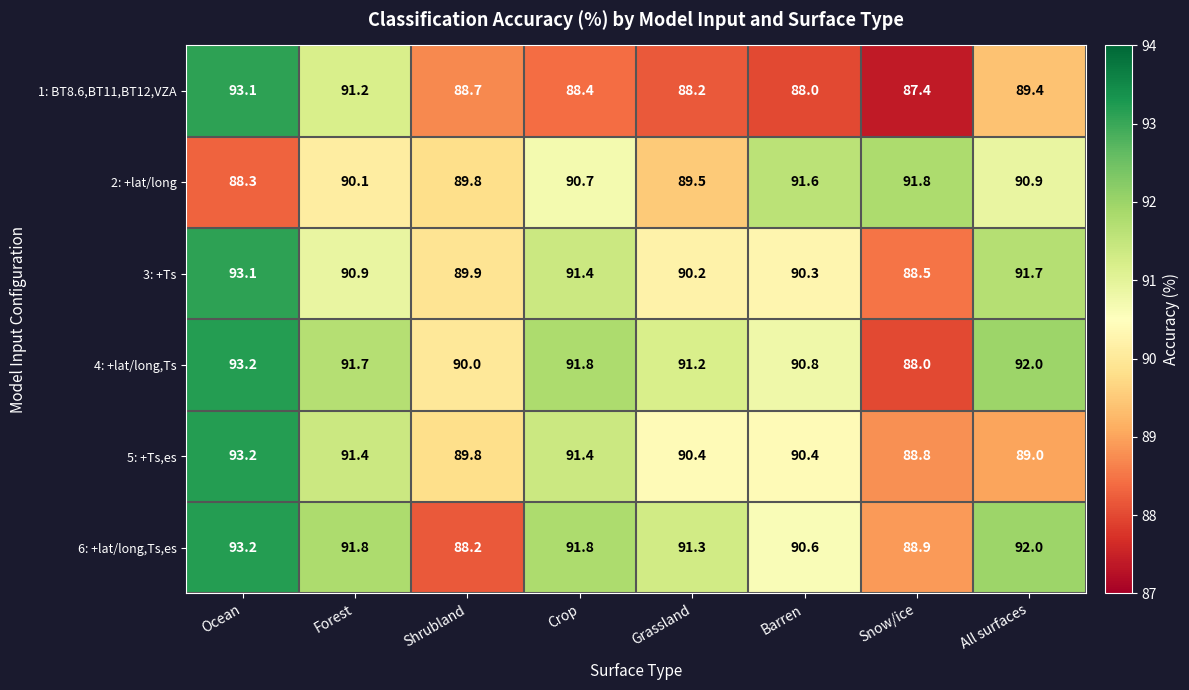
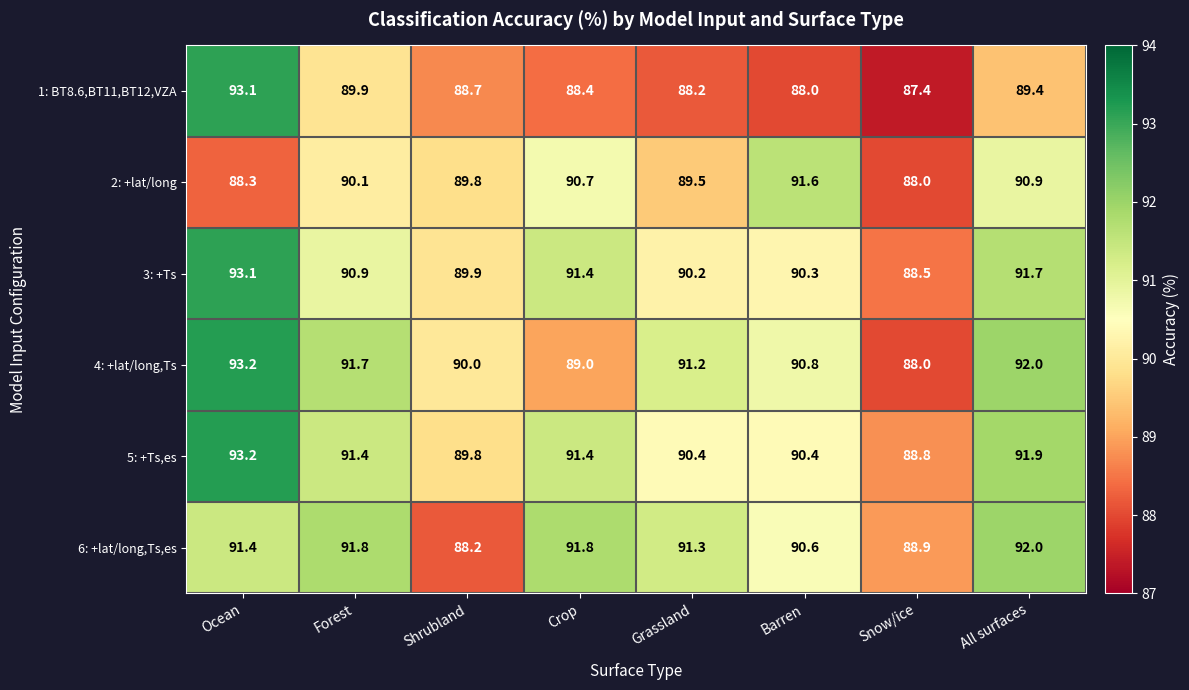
1: BT8.6,BT11,BT12,VZA, Forest: 91.2 -> 89.9
2: +lat/long, Snow/ice: 91.8 -> 88.0
4: +lat/long,Ts, Crop: 91.8 -> 89.0
5: +Ts,es, All surfaces: 89.0 -> 91.9
6: +lat/long,Ts,es, Ocean: 93.2 -> 91.4
